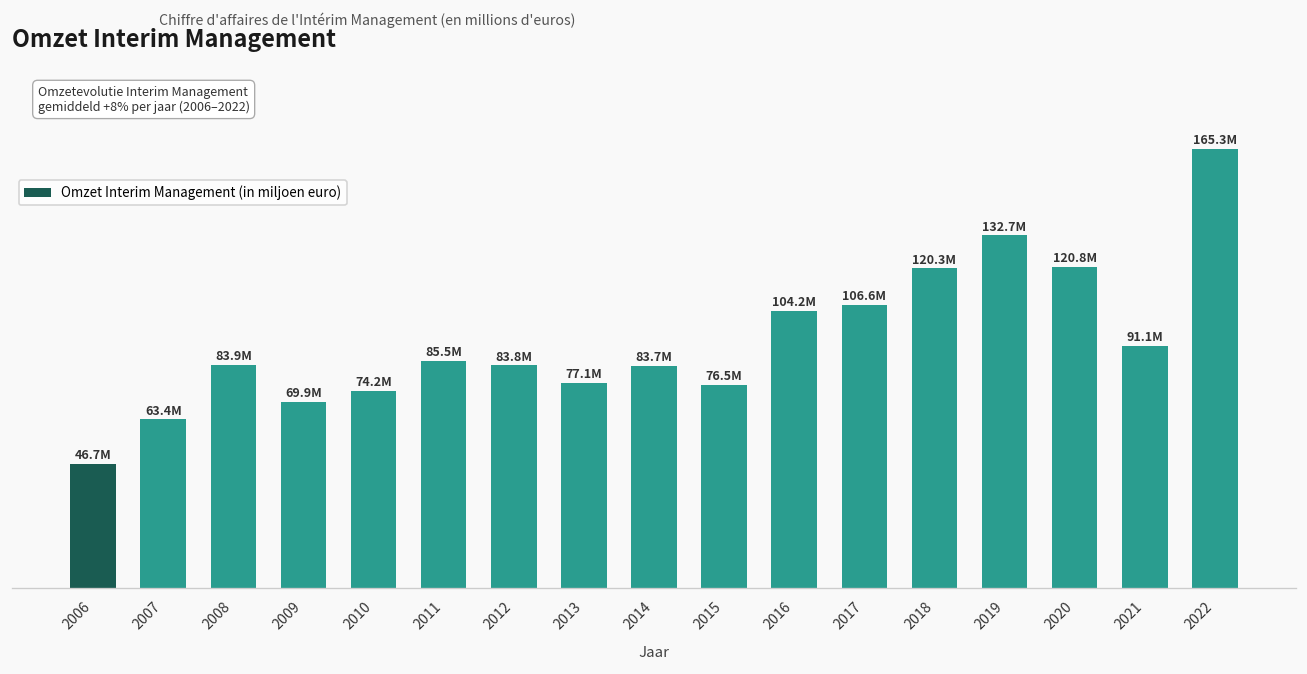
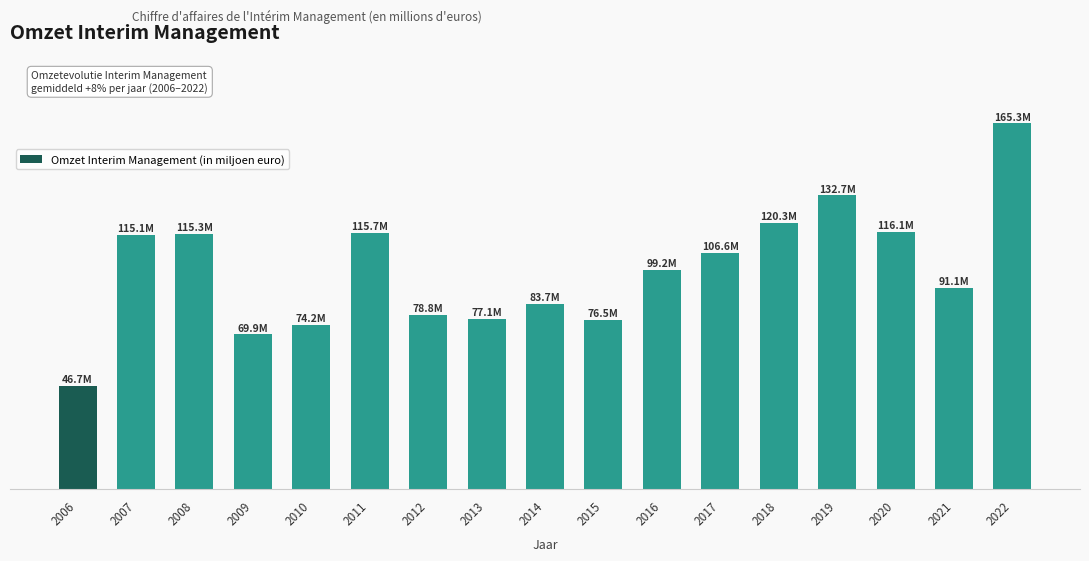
2007: 63.4M -> 115.1M
2008: 83.9M -> 115.3M
2011: 85.5M -> 115.7M
2012: 83.8M -> 78.8M
2016: 104.2M -> 99.2M
2020: 120.8M -> 116.1M
